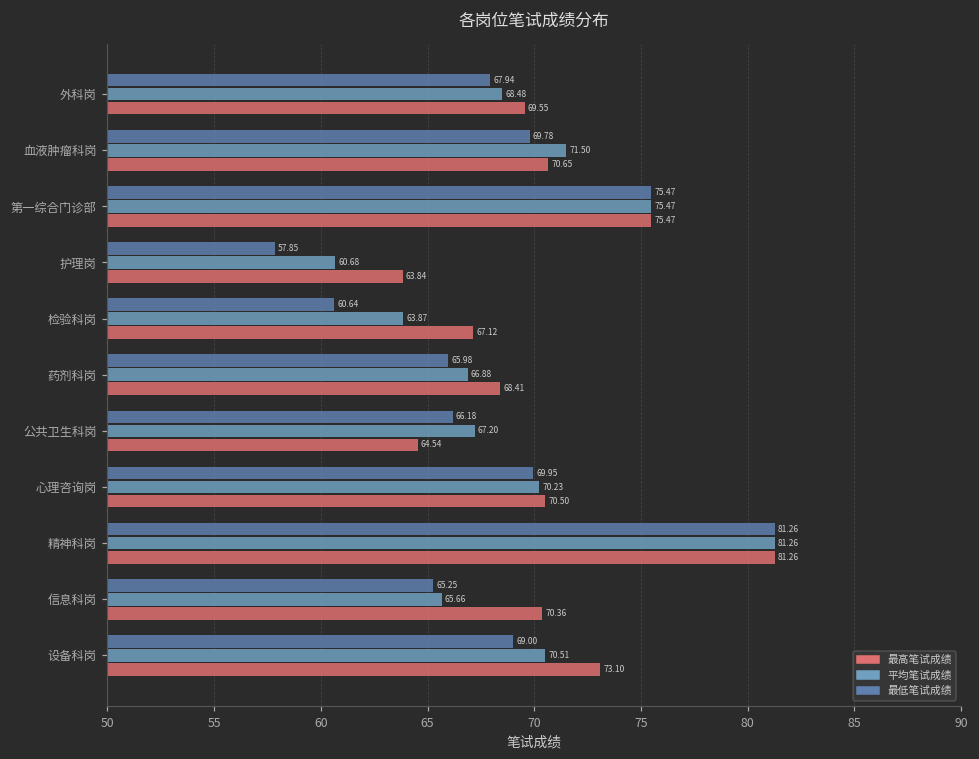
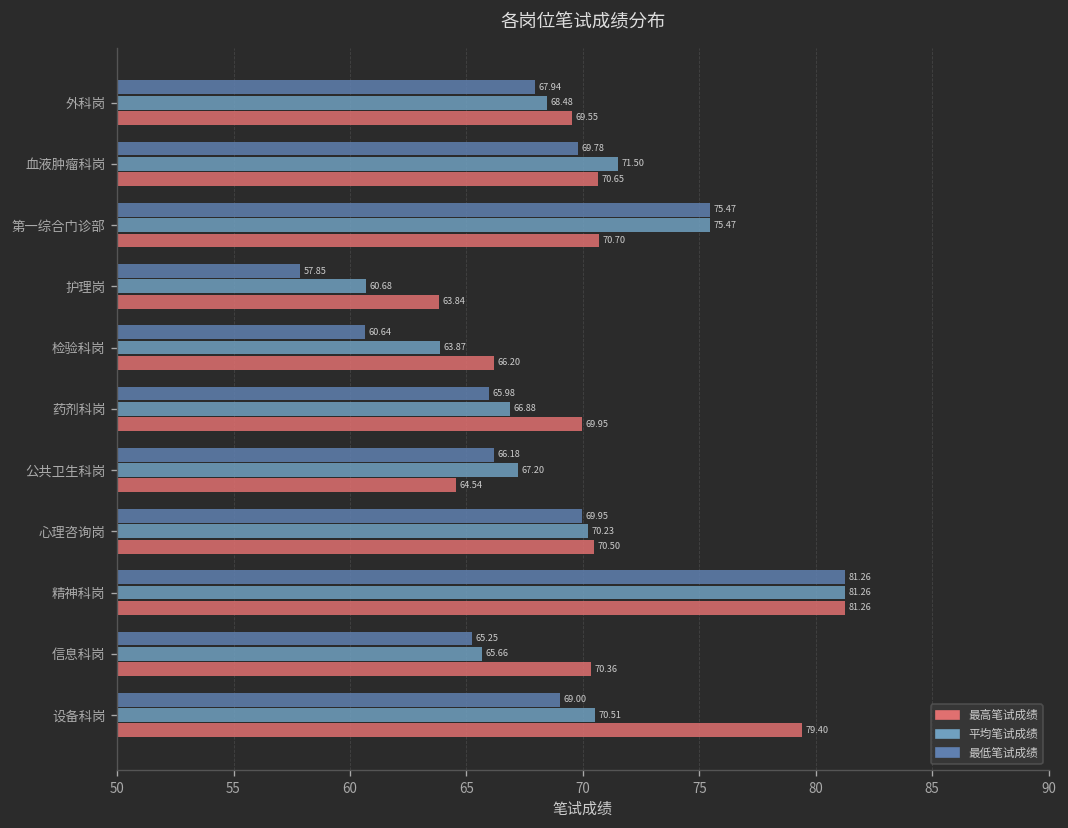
最高笔试成绩, 第一综合门诊部: 75.47 -> 70.70
最高笔试成绩, 检验科岗: 67.12 -> 66.20
最高笔试成绩, 药剂科岗: 68.41 -> 69.95
最高笔试成绩, 设备科岗: 73.10 -> 79.40
